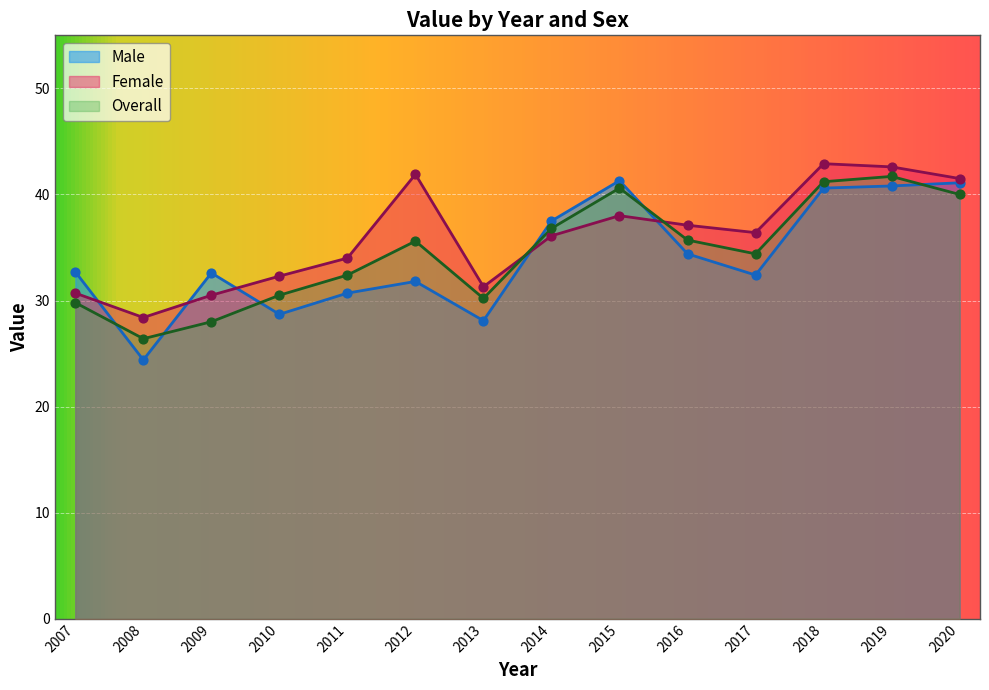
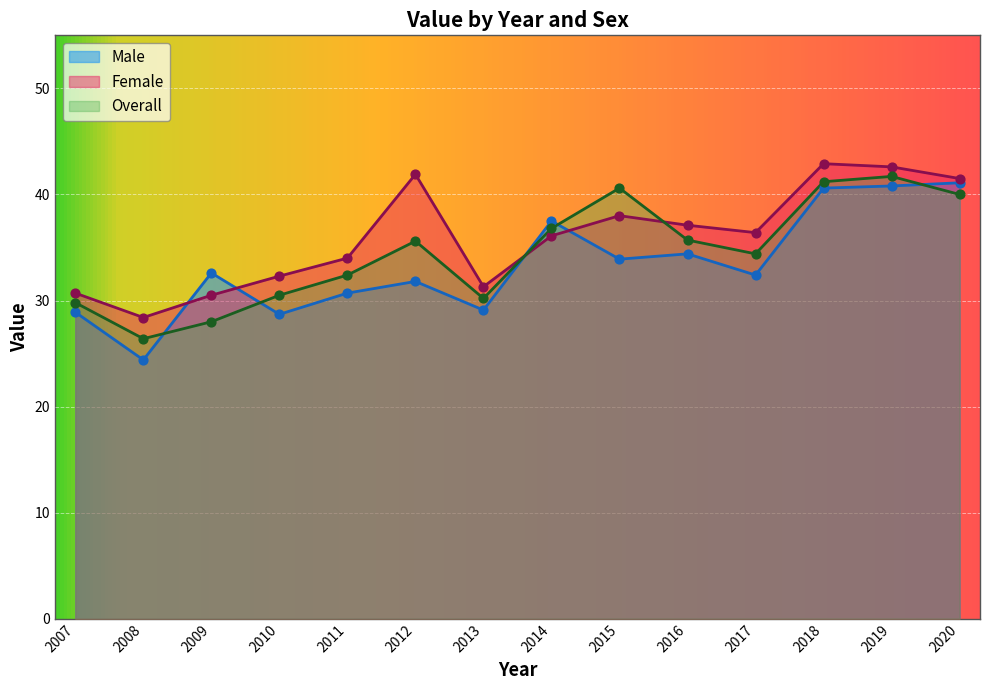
Male, 2007: 32.7 -> 28.9
Male, 2013: 28.1 -> 29.1
Male, 2015: 41.3 -> 33.9
